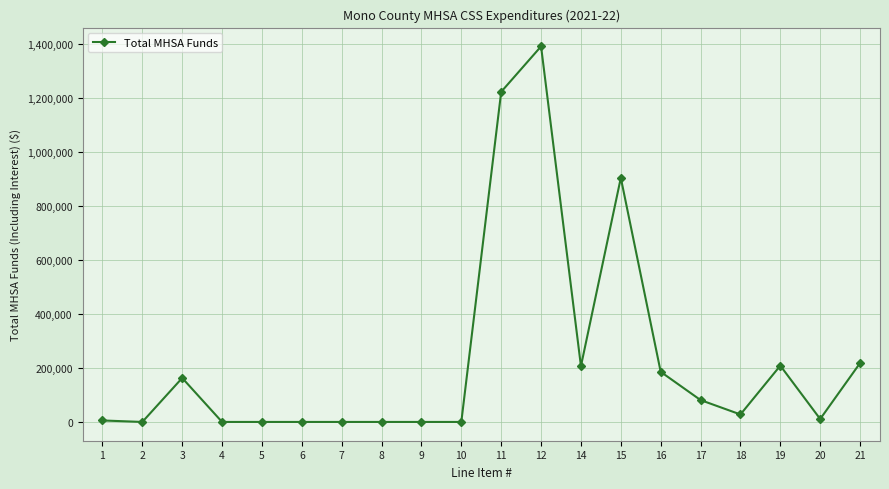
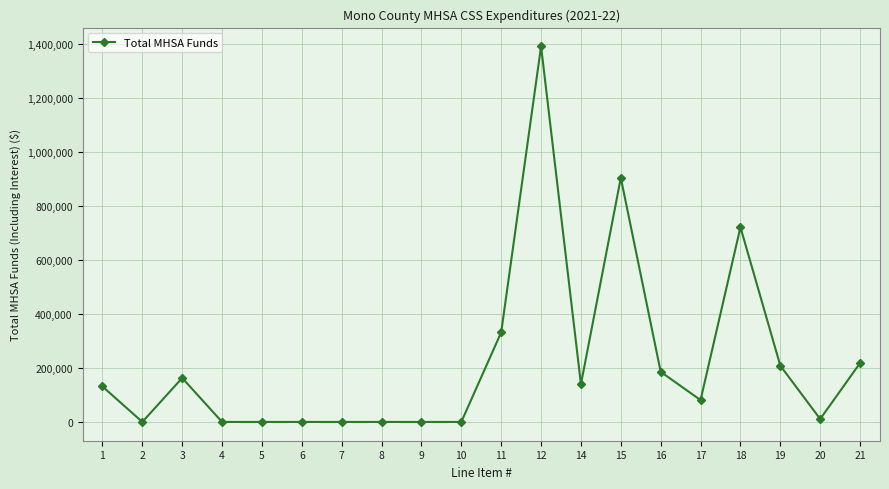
1: 10,000 -> 130,000
11: 1,220,000 -> 330,000
14: 210,000 -> 140,000
18: 30,000 -> 720,000
